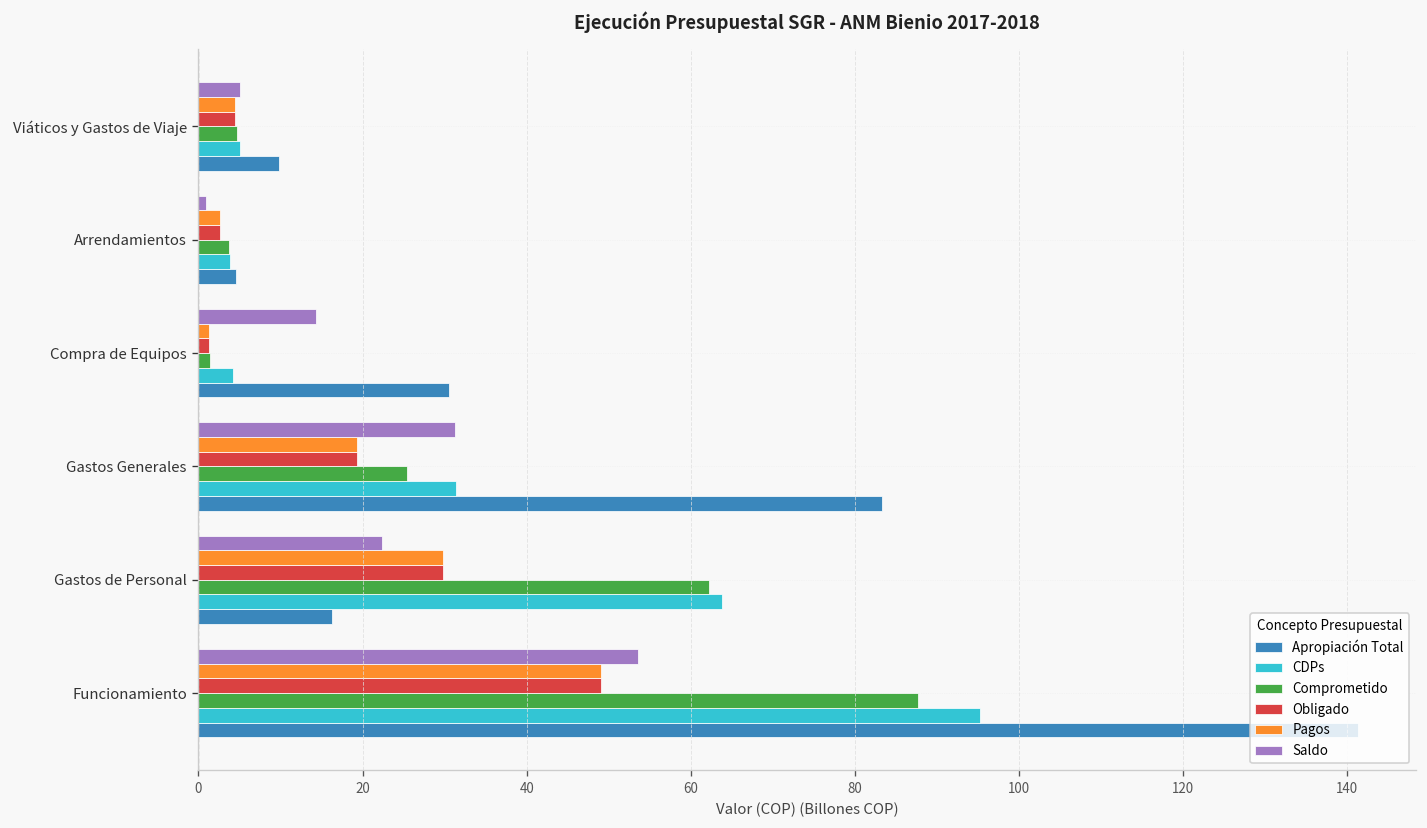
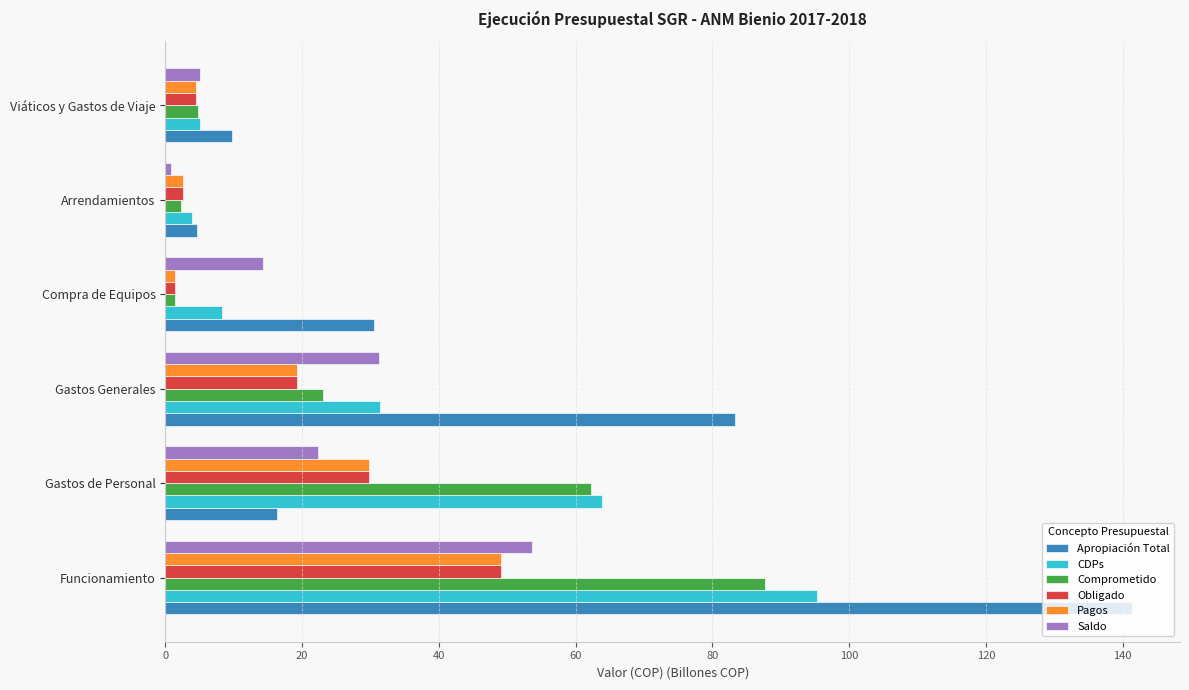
Comprometido, Arrendamientos: 4 -> 2
CDPs, Compra de Equipos: 4 -> 8
Comprometido, Gastos Generales: 25 -> 23
